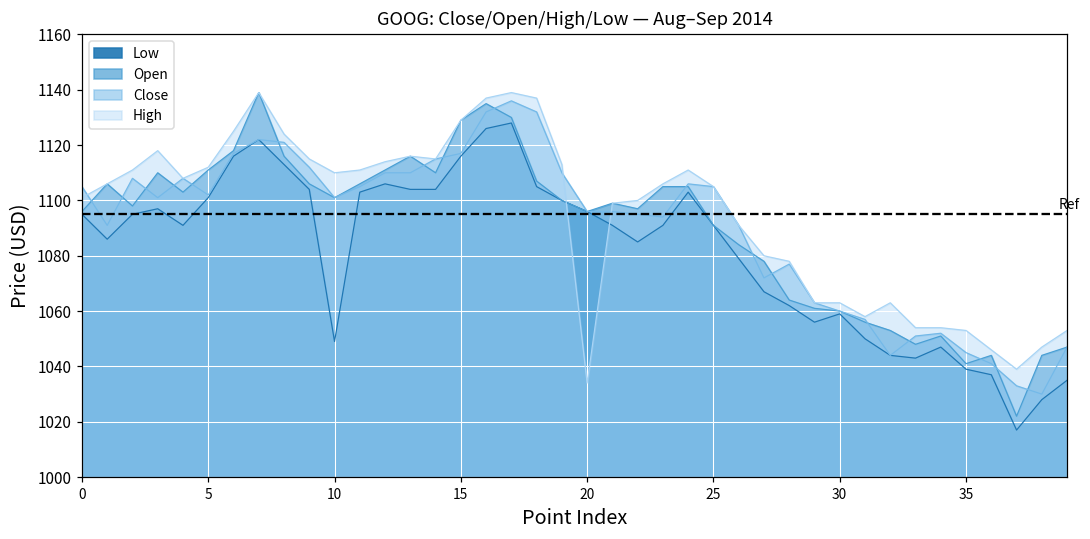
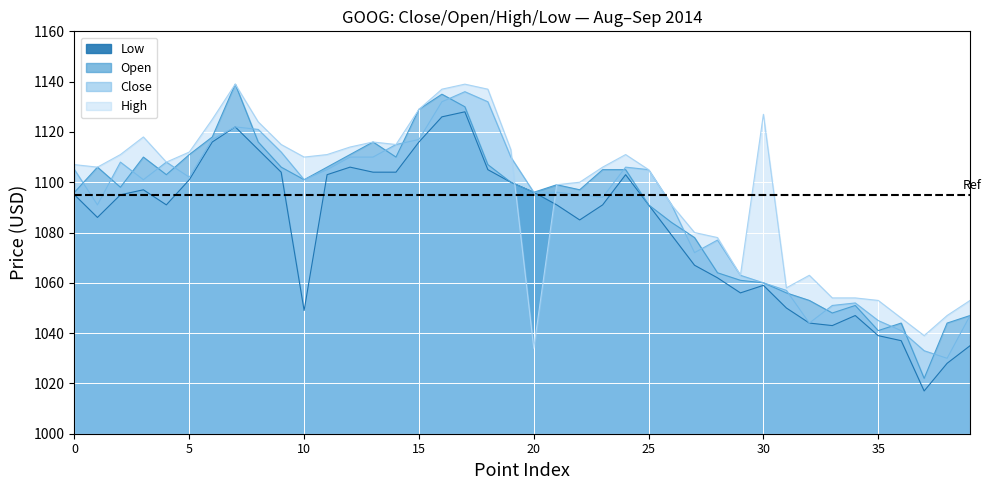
High, 0: 1101 -> 1107
High, 30: 1063 -> 1127
